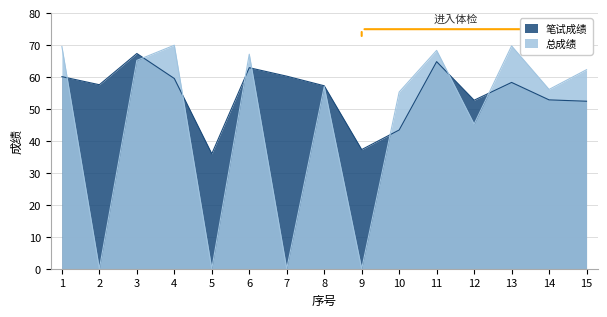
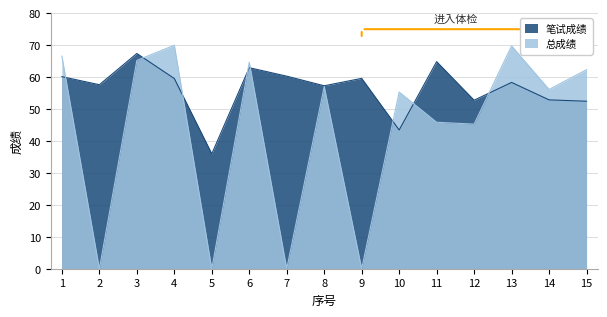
总成绩, 1: 70 -> 67
总成绩, 6: 67 -> 65
笔试成绩, 9: 37 -> 60
总成绩, 11: 68 -> 46
